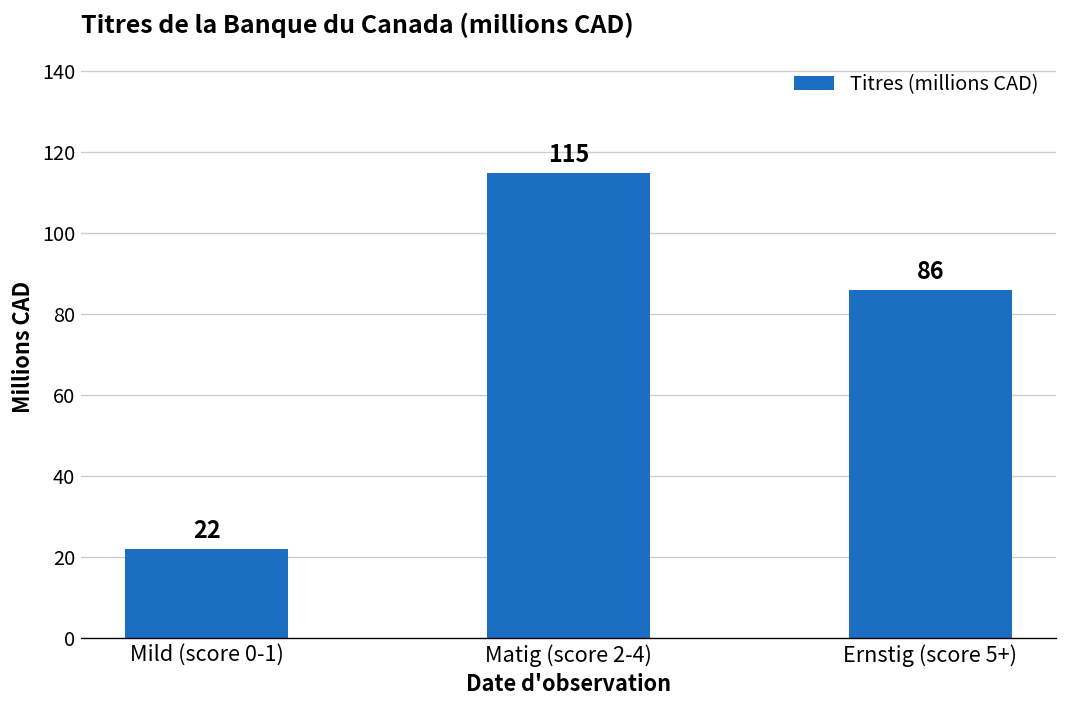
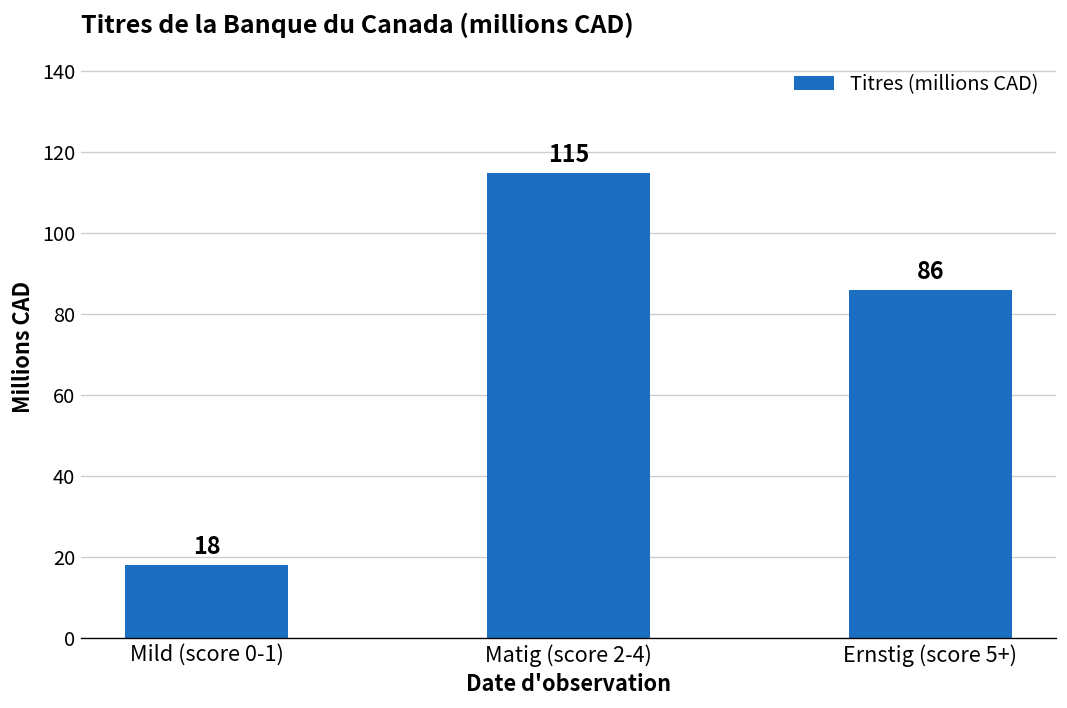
Mild (score 0-1): 22 -> 18
